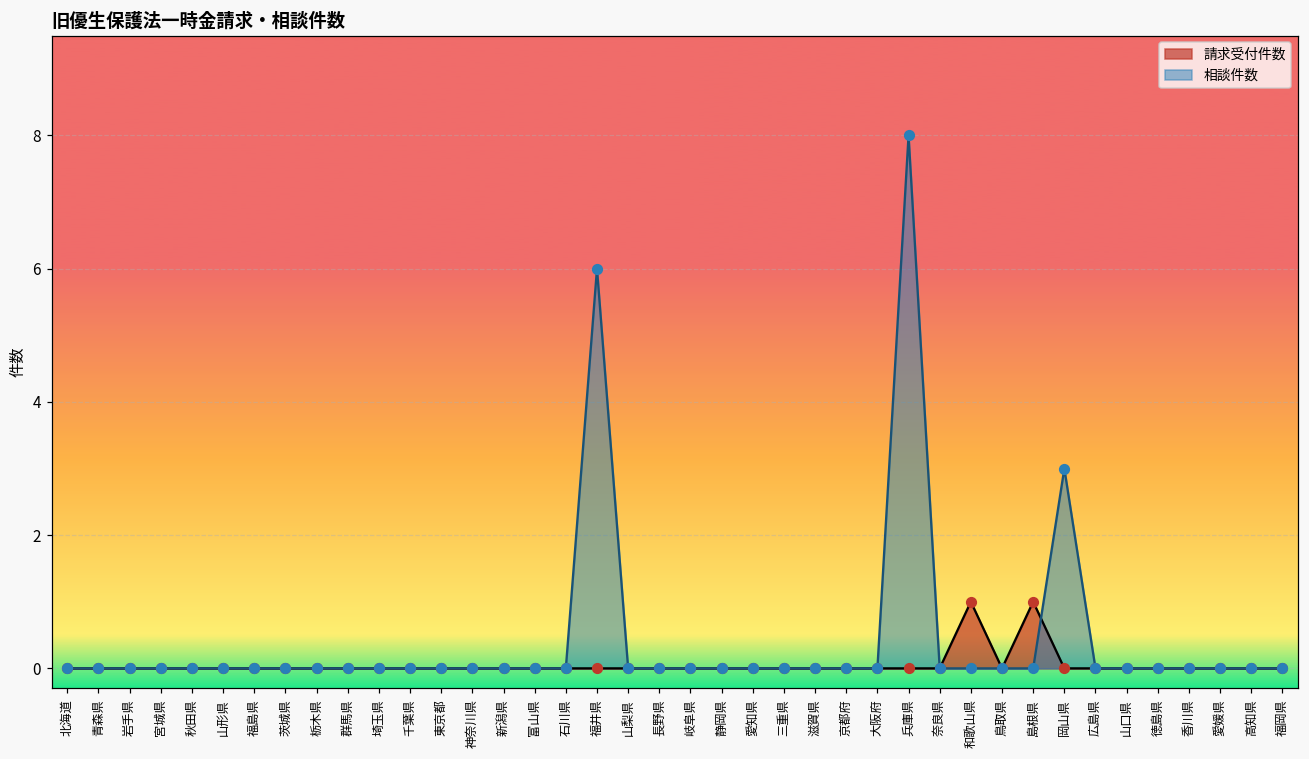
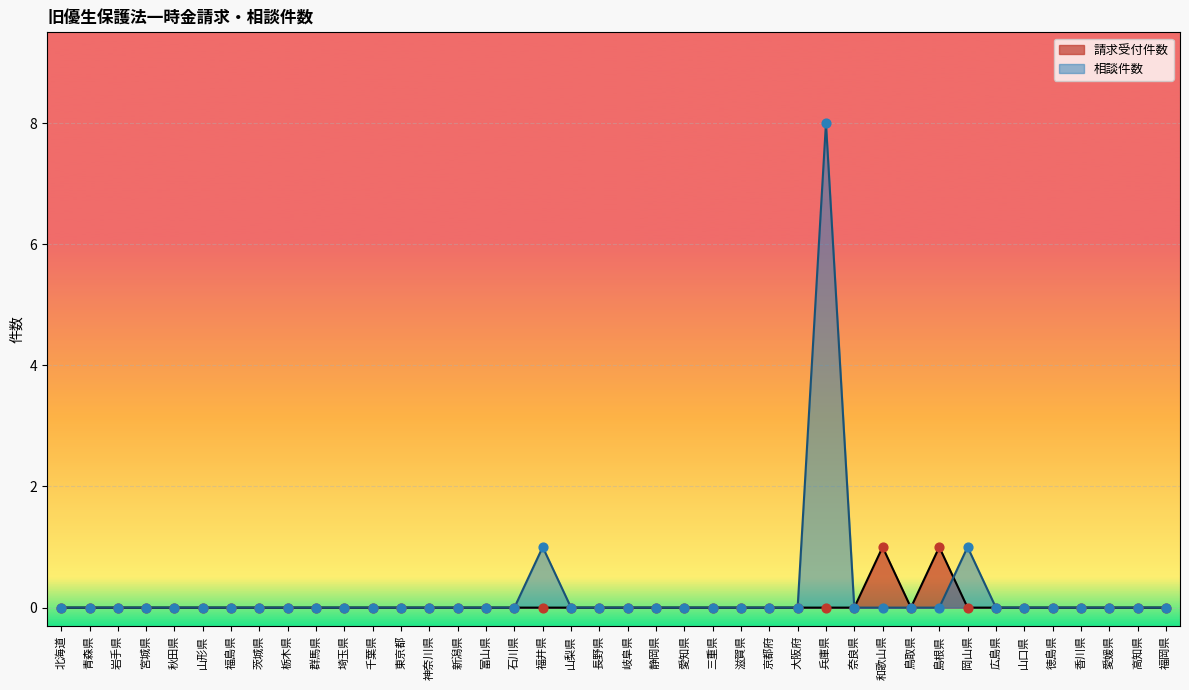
相談件数, 福井県: 6 -> 1
相談件数, 岡山県: 3 -> 1
